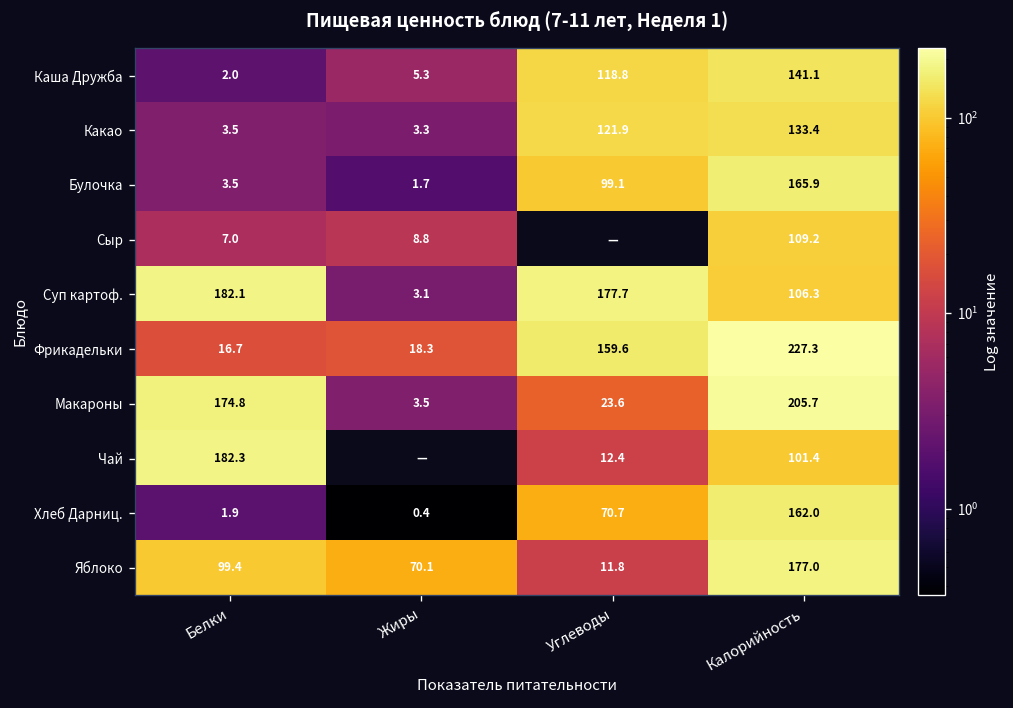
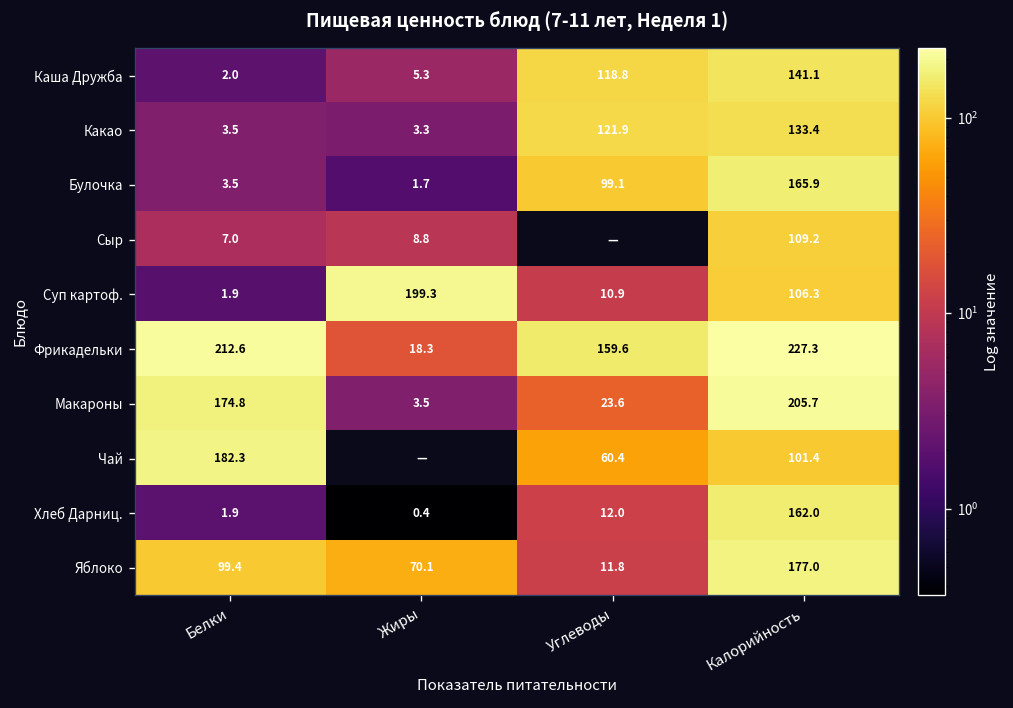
Суп картоф., Белки: 182.1 -> 1.9
Суп картоф., Жиры: 3.1 -> 199.3
Суп картоф., Углеводы: 177.7 -> 10.9
Фрикадельки, Белки: 16.7 -> 212.6
Чай, Углеводы: 12.4 -> 60.4
Хлеб Дарниц., Углеводы: 70.7 -> 12.0
